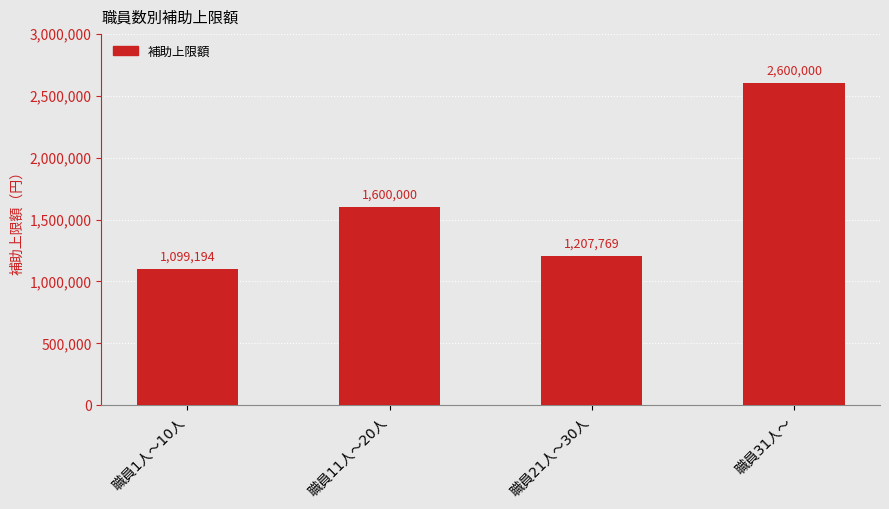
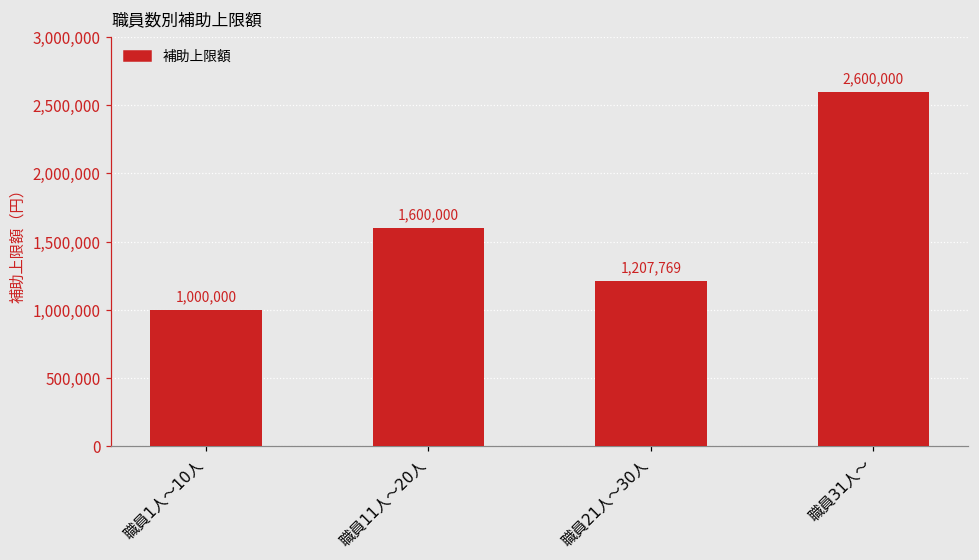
職員1人～10人: 1,099,194 -> 1,000,000
